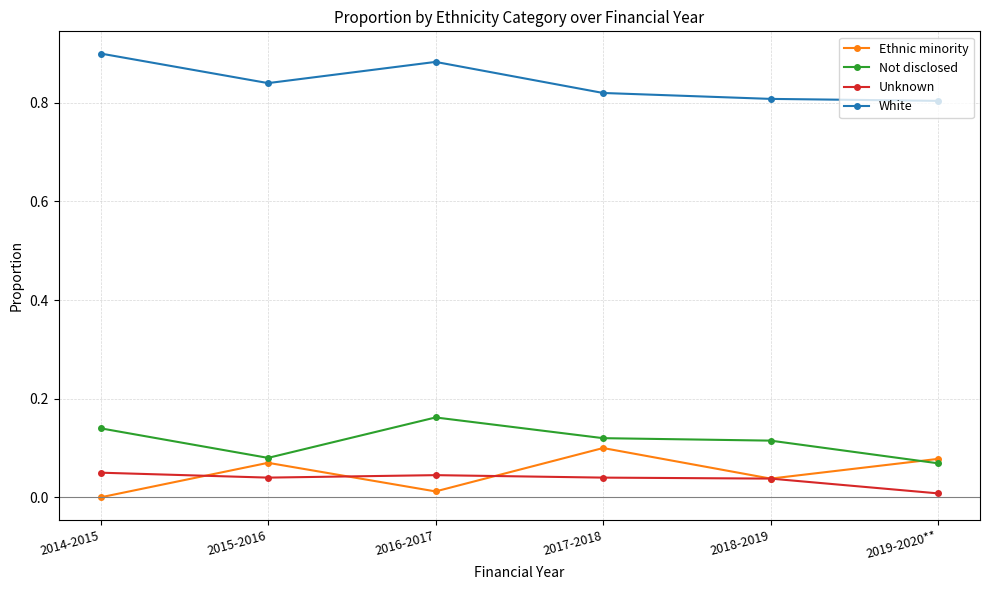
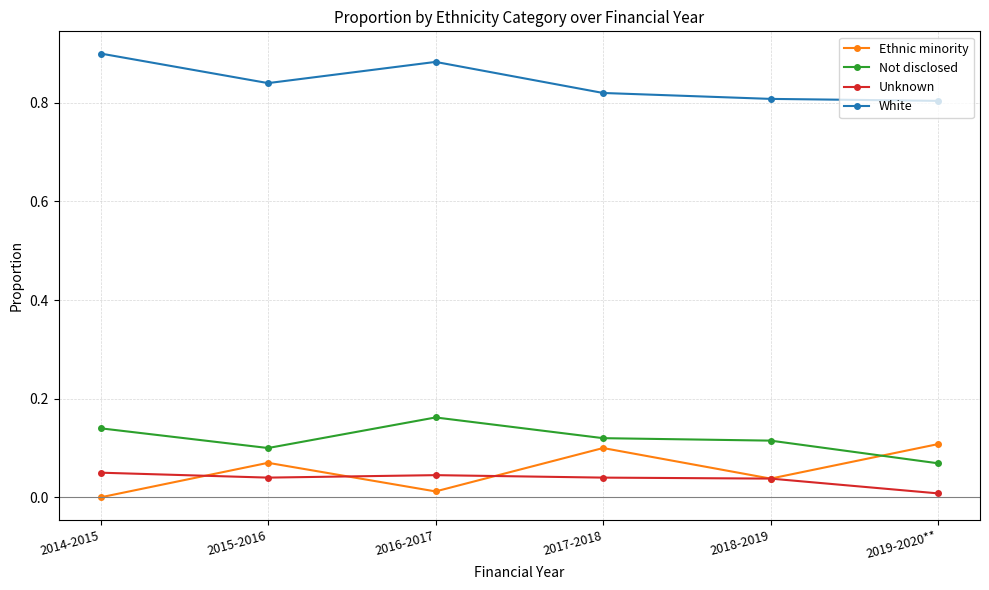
Not disclosed, 2015-2016: 0.08 -> 0.10
Ethnic minority, 2019-2020**: 0.08 -> 0.11
